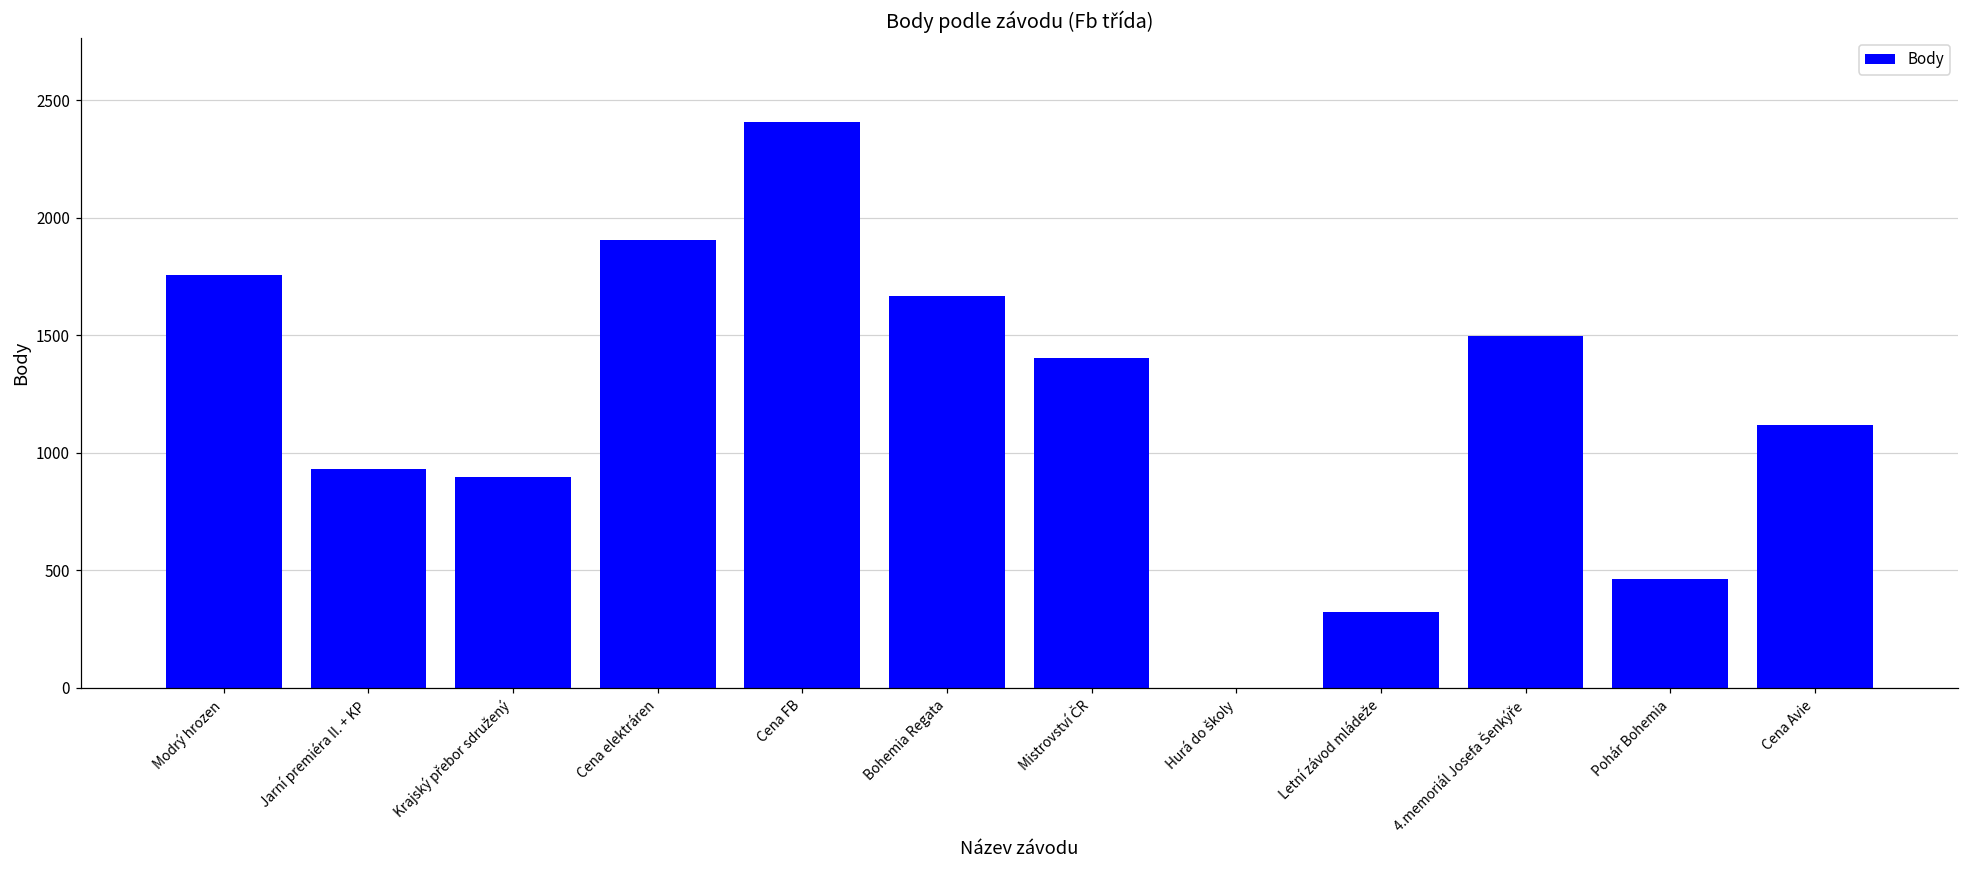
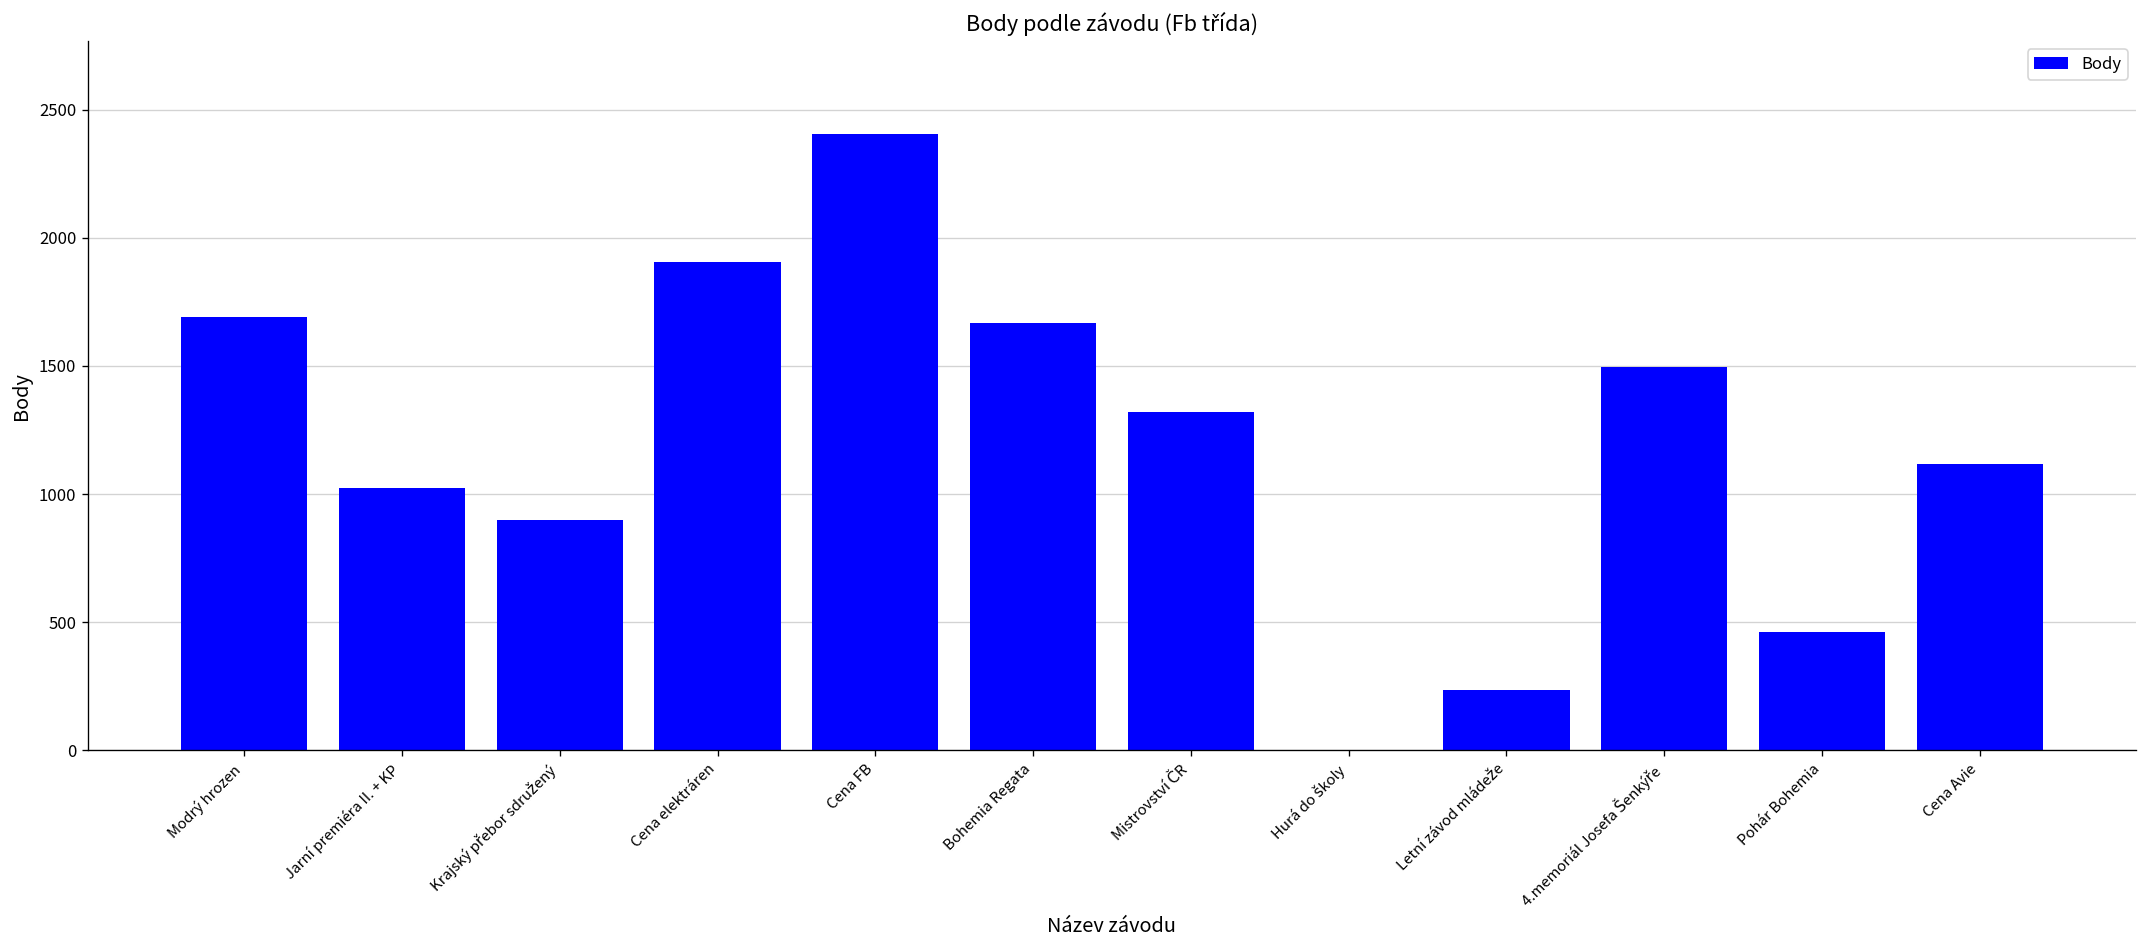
Modrý hrozen: 1760 -> 1690
Jarní premiéra II. + KP: 930 -> 1020
Mistrovství ČR: 1410 -> 1320
Letní závod mládeže: 320 -> 240
